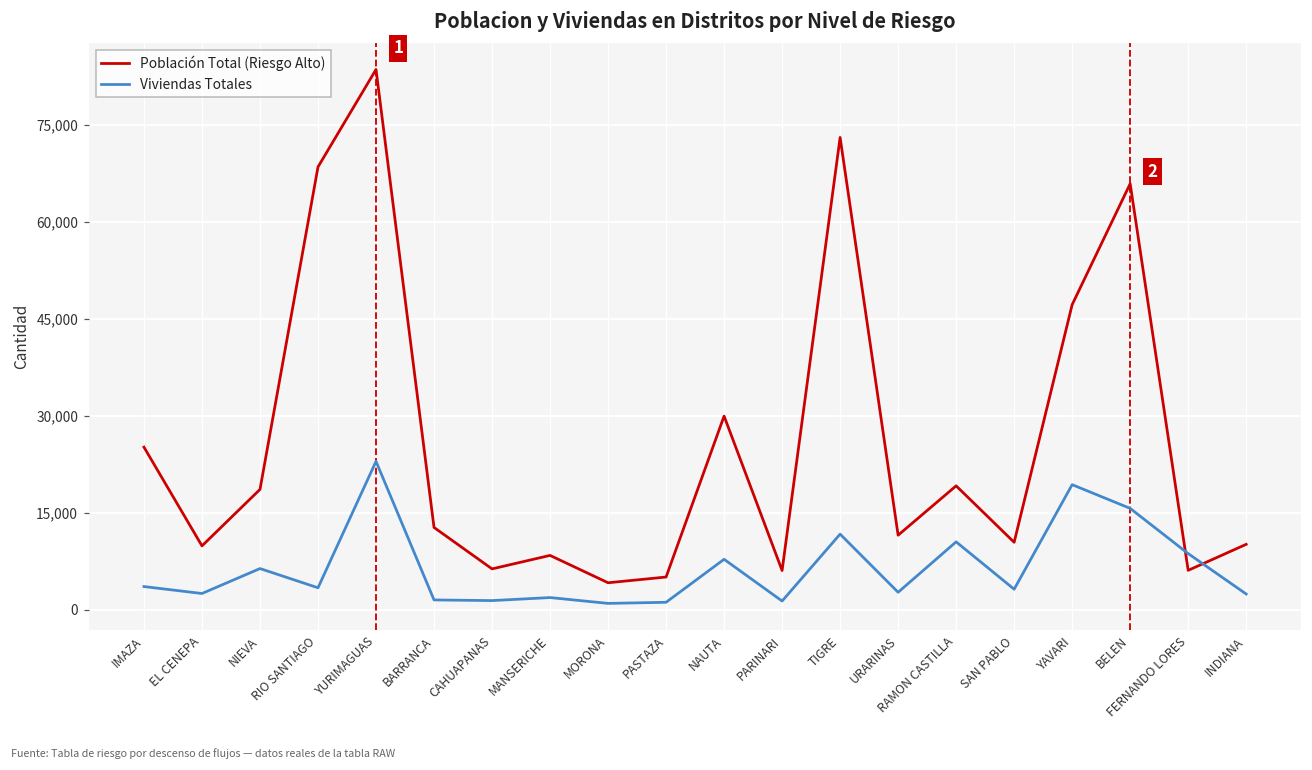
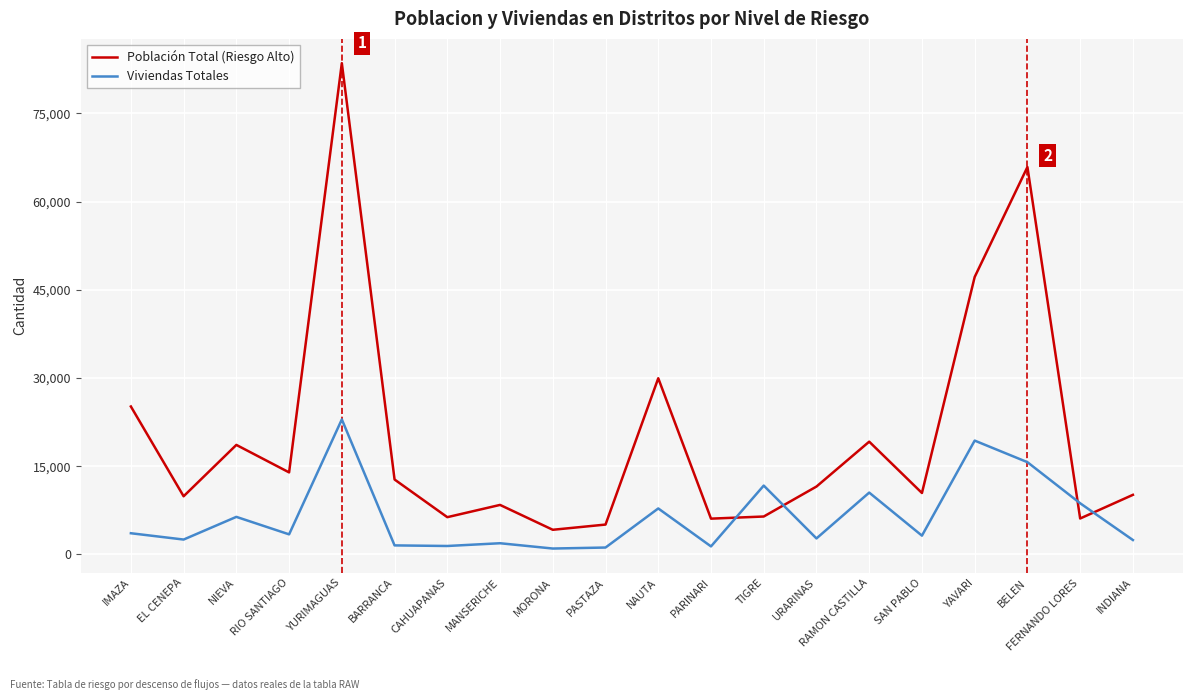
Población Total (Riesgo Alto), RIO SANTIAGO: 68,000 -> 14,000
Población Total (Riesgo Alto), TIGRE: 73,000 -> 6,000
